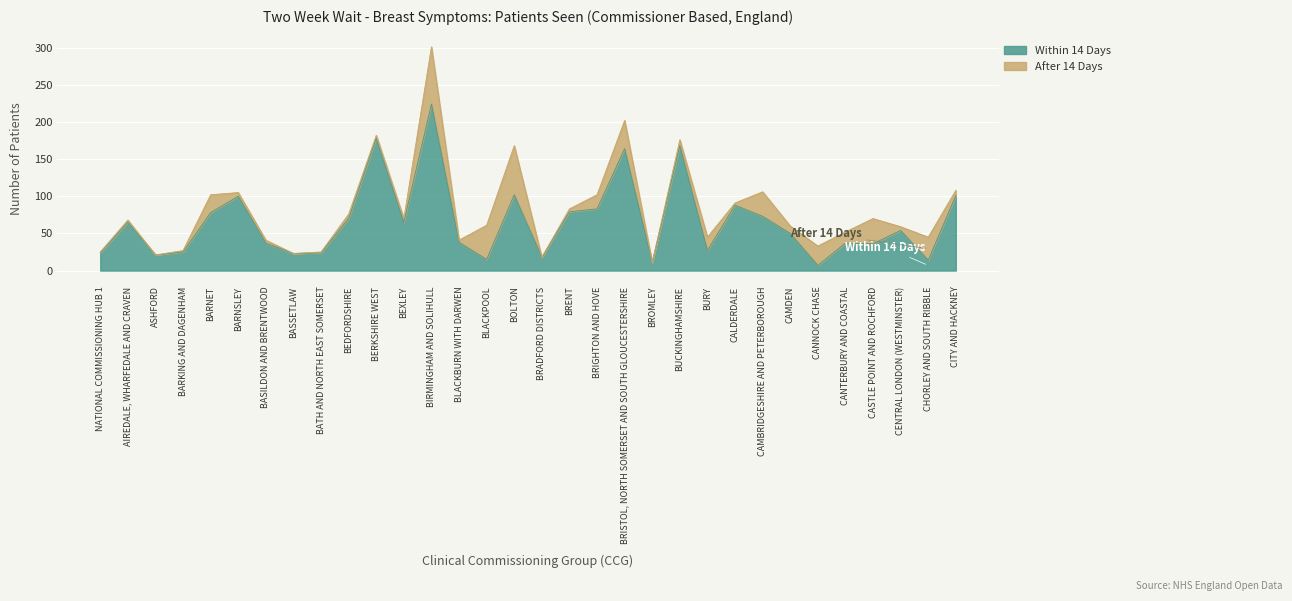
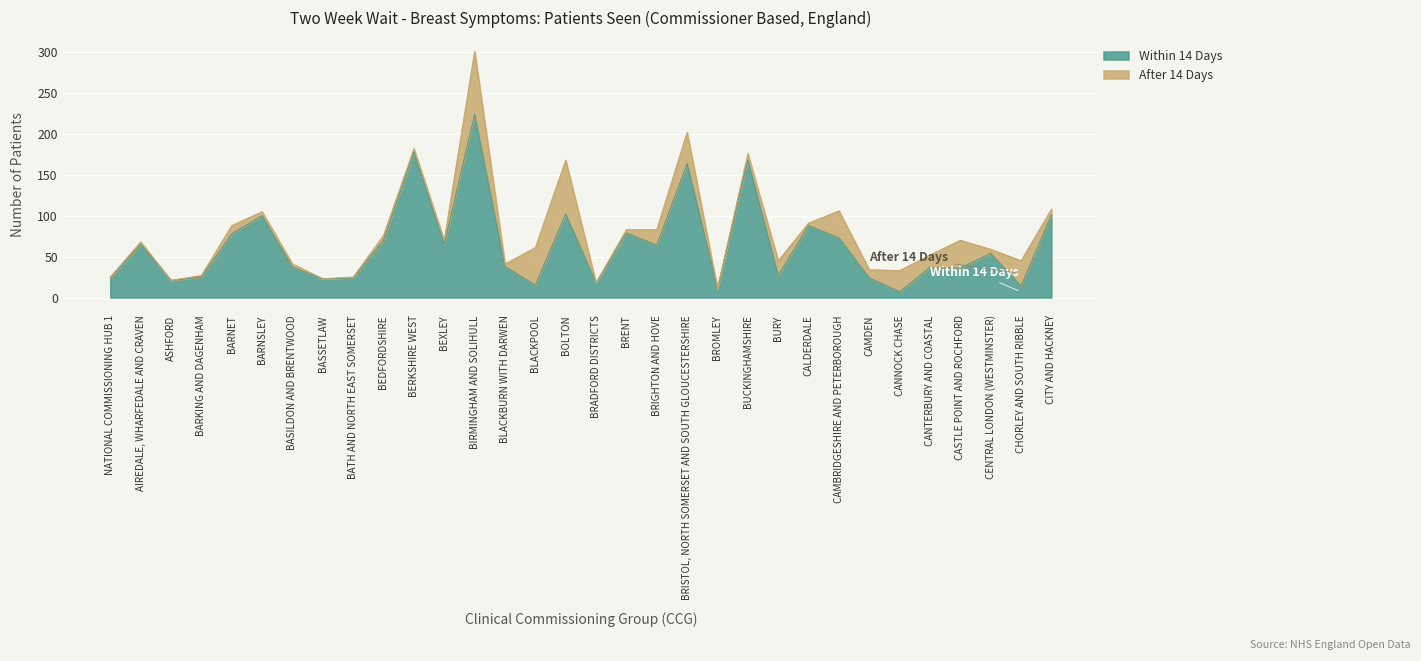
After 14 Days, BARNET: 20 -> 10
Within 14 Days, BRIGHTON AND HOVE: 80 -> 60
Within 14 Days, CAMDEN: 50 -> 20
